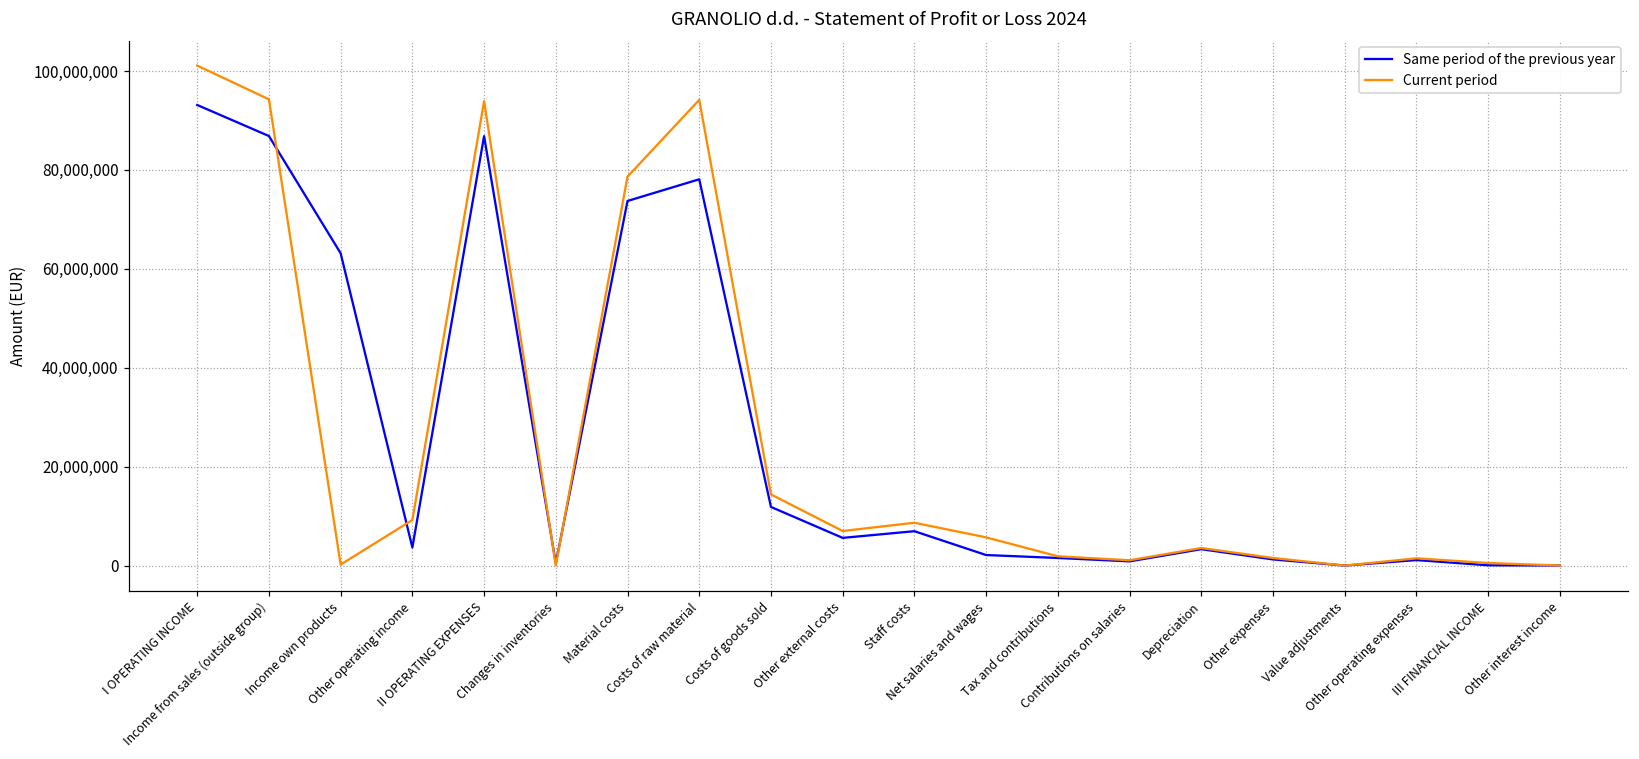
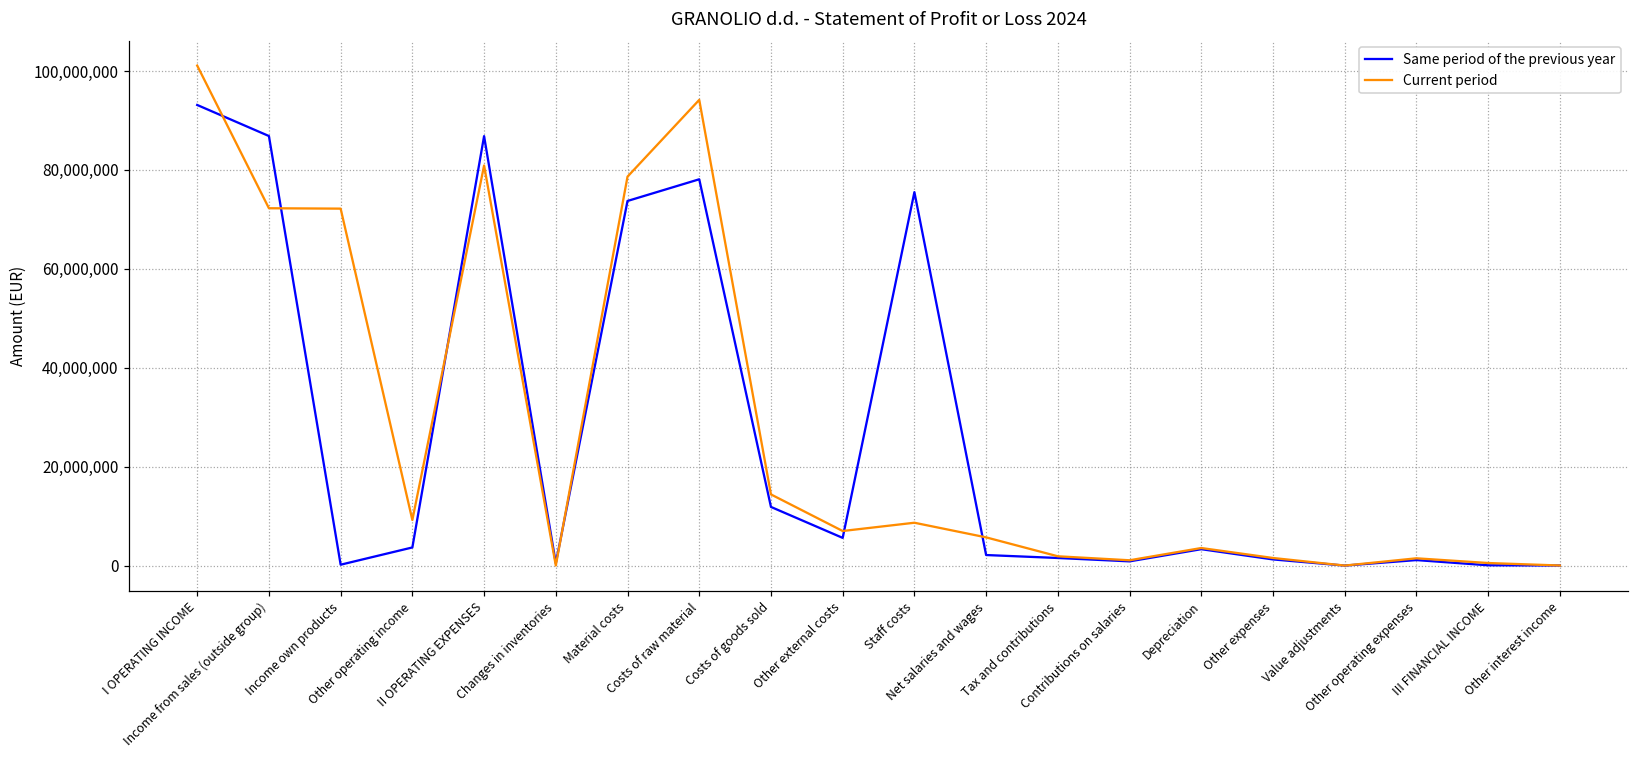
Current period, Income from sales (outside group): 94,000,000 -> 72,000,000
Same period of the previous year, Income own products: 63,000,000 -> 0
Current period, Income own products: 0 -> 72,000,000
Current period, II OPERATING EXPENSES: 94,000,000 -> 81,000,000
Same period of the previous year, Staff costs: 7,000,000 -> 76,000,000
